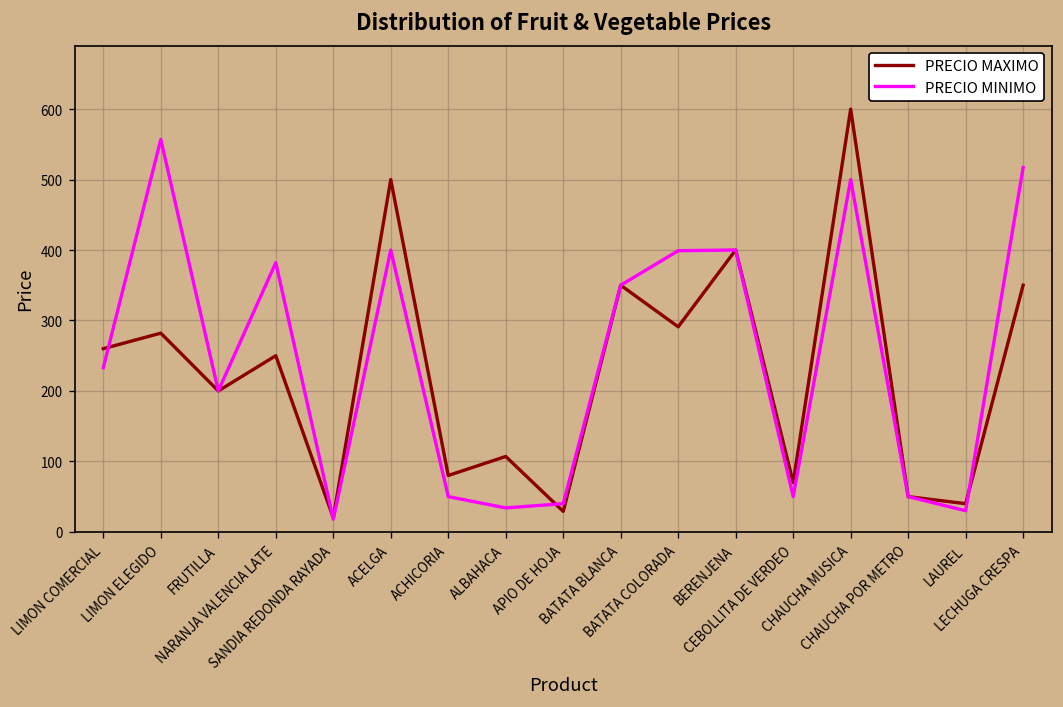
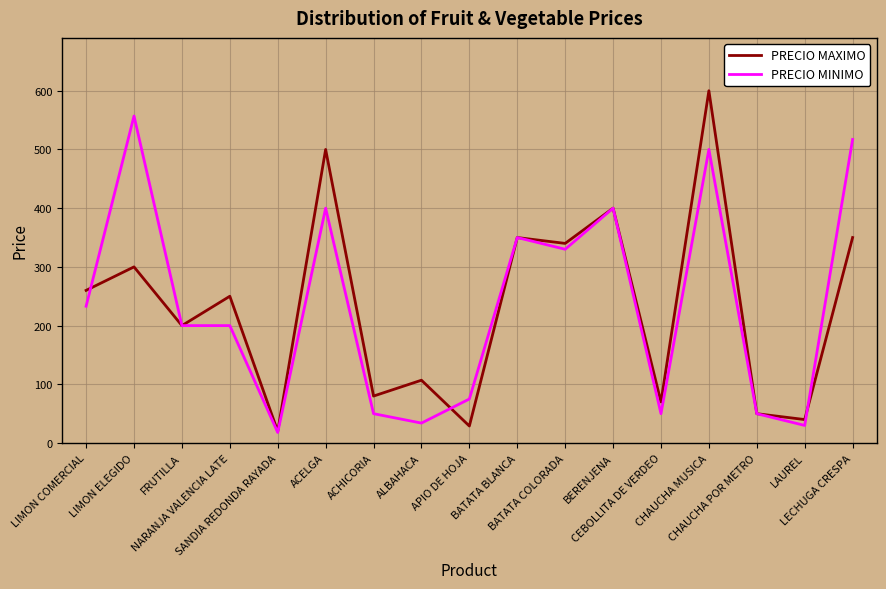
PRECIO MAXIMO, LIMON ELEGIDO: 280 -> 300
PRECIO MINIMO, NARANJA VALENCIA LATE: 380 -> 200
PRECIO MINIMO, APIO DE HOJA: 40 -> 80
PRECIO MAXIMO, BATATA COLORADA: 290 -> 340
PRECIO MINIMO, BATATA COLORADA: 400 -> 330
